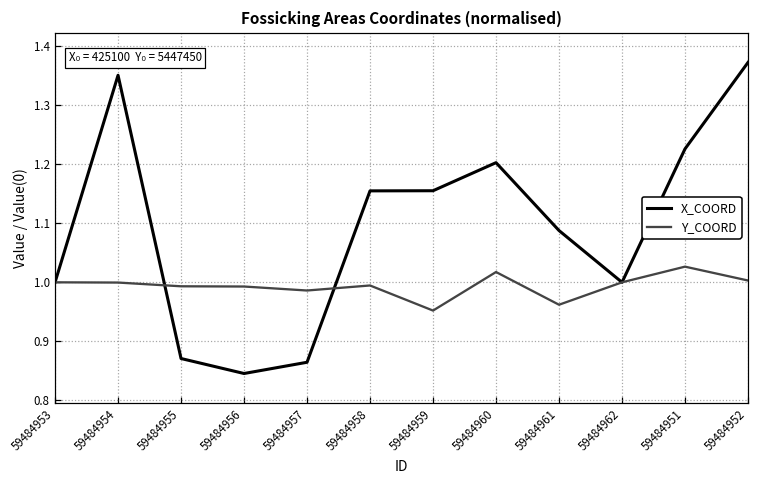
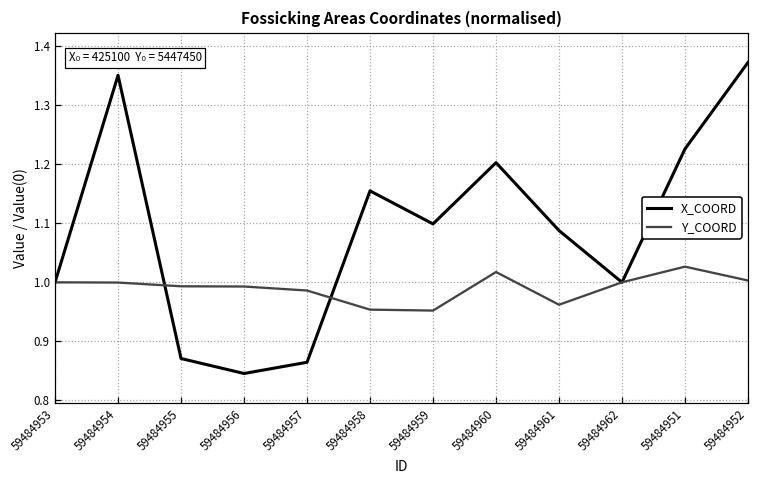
Y_COORD, 59484958: 0.99 -> 0.95
X_COORD, 59484959: 1.16 -> 1.10
